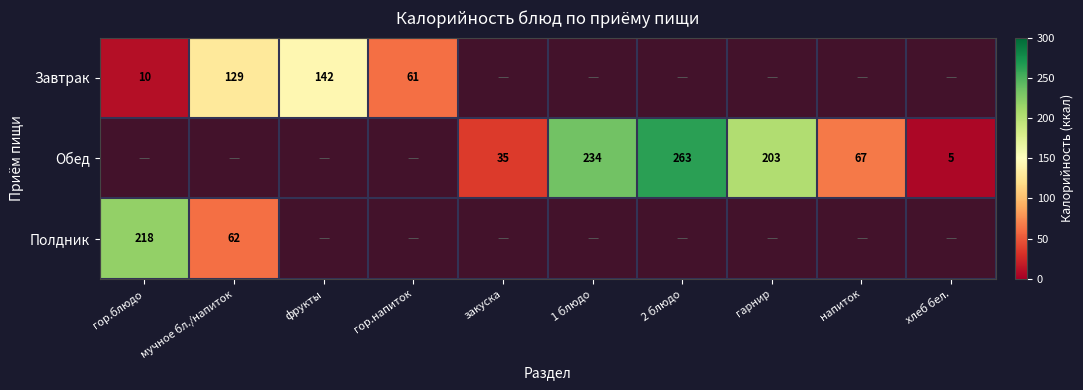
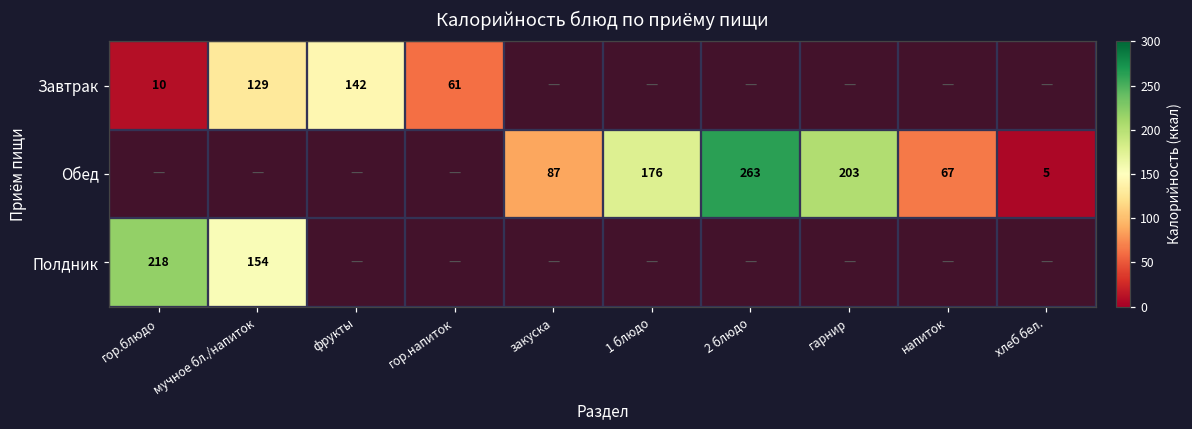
Обед, закуска: 35 -> 87
Обед, 1 блюдо: 234 -> 176
Полдник, мучное бл./напиток: 62 -> 154
